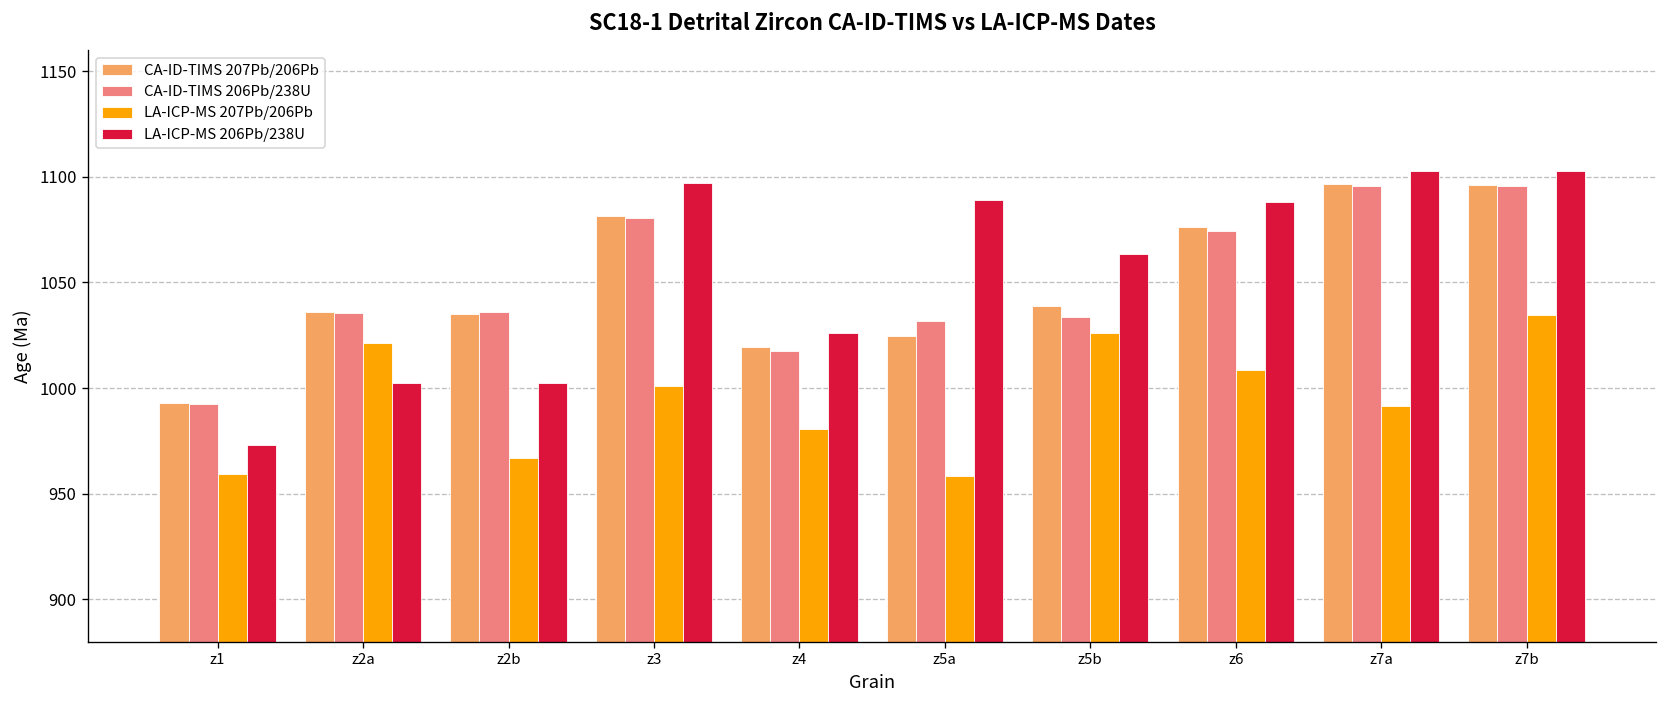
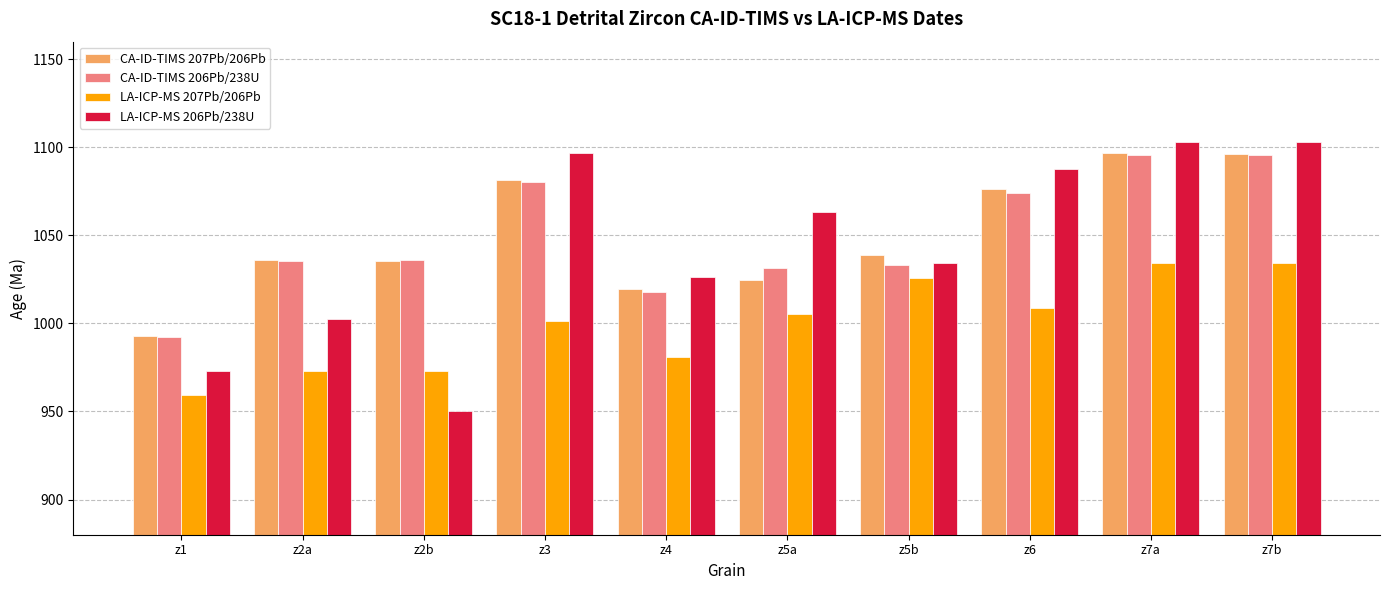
LA-ICP-MS 207Pb/206Pb, z2a: 1021 -> 973
LA-ICP-MS 207Pb/206Pb, z2b: 967 -> 973
LA-ICP-MS 206Pb/238U, z2b: 1003 -> 950
LA-ICP-MS 207Pb/206Pb, z5a: 958 -> 1005
LA-ICP-MS 206Pb/238U, z5a: 1089 -> 1063
LA-ICP-MS 206Pb/238U, z5b: 1063 -> 1034
LA-ICP-MS 207Pb/206Pb, z7a: 992 -> 1035
